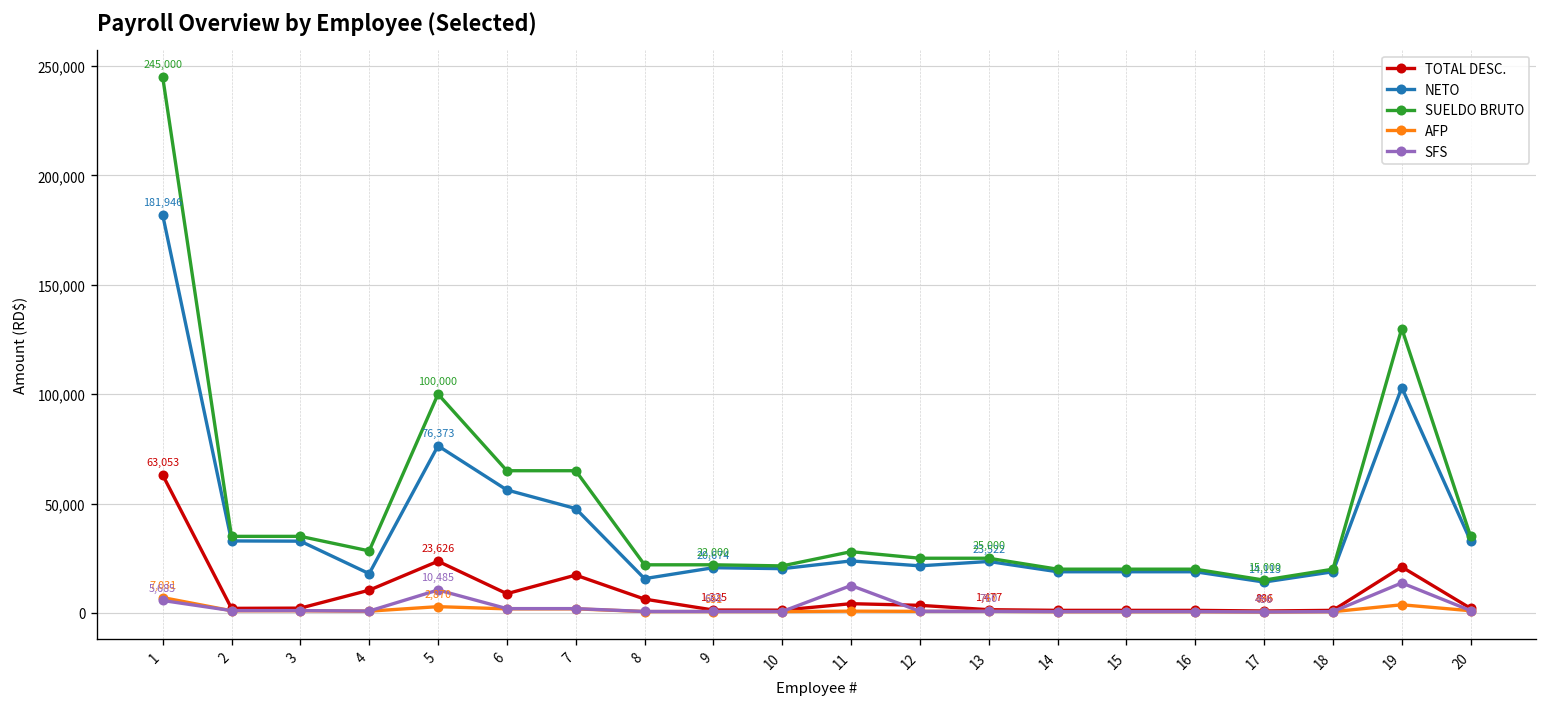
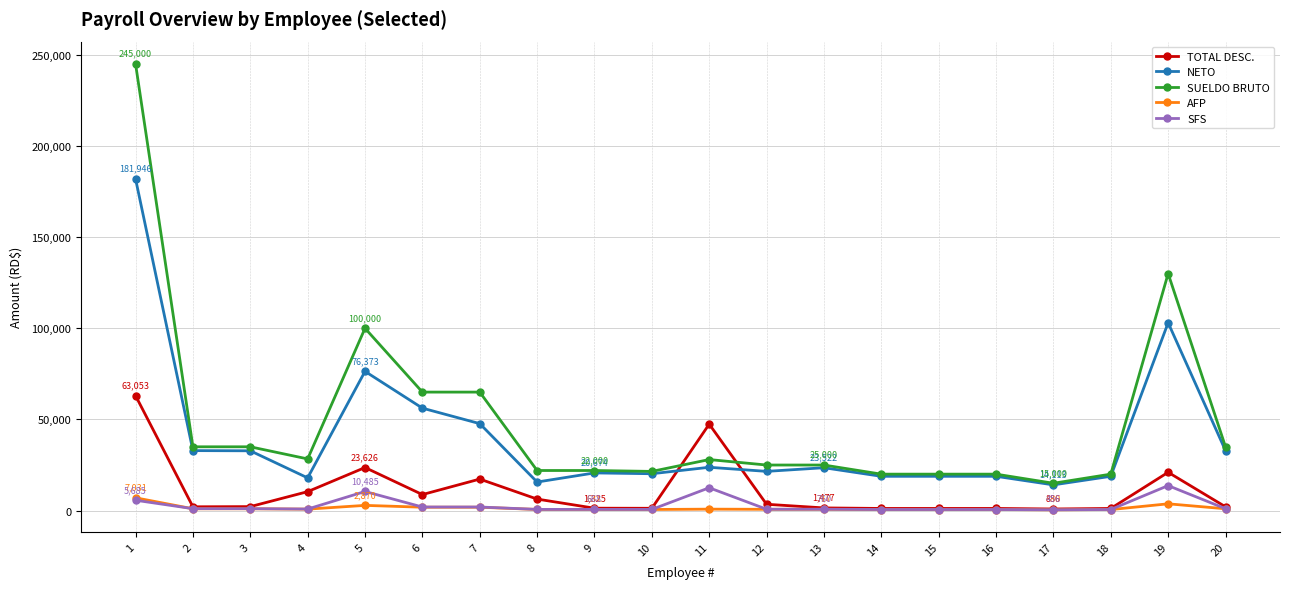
TOTAL DESC., 11: 4,000 -> 47,000
